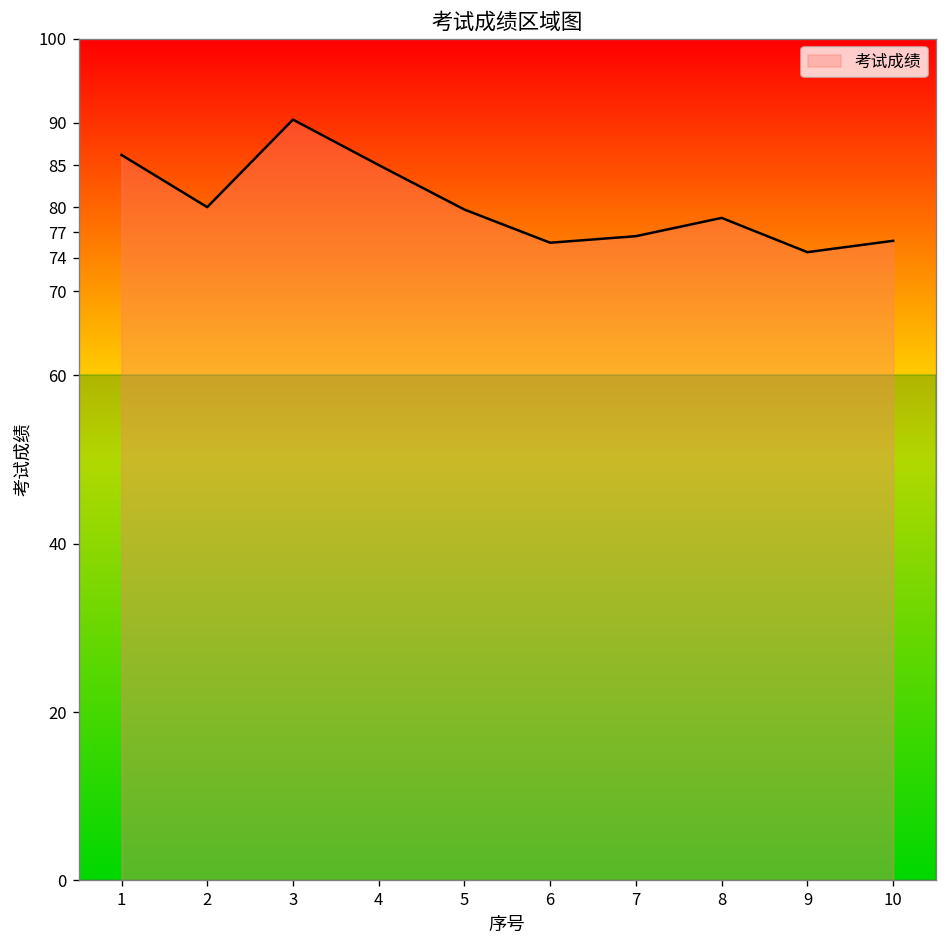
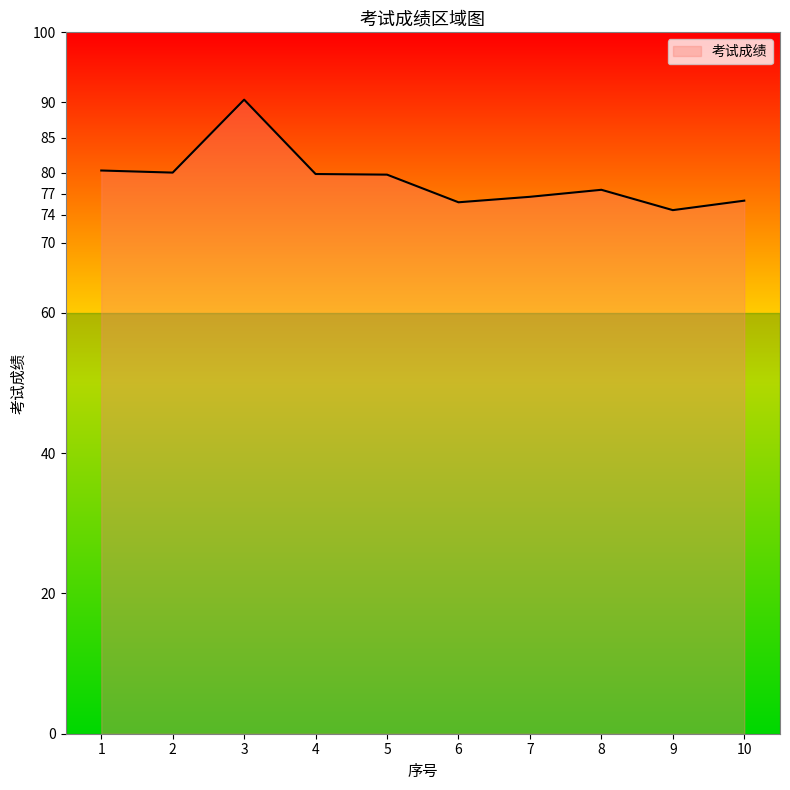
1: 86 -> 80
4: 85 -> 80
8: 79 -> 78
